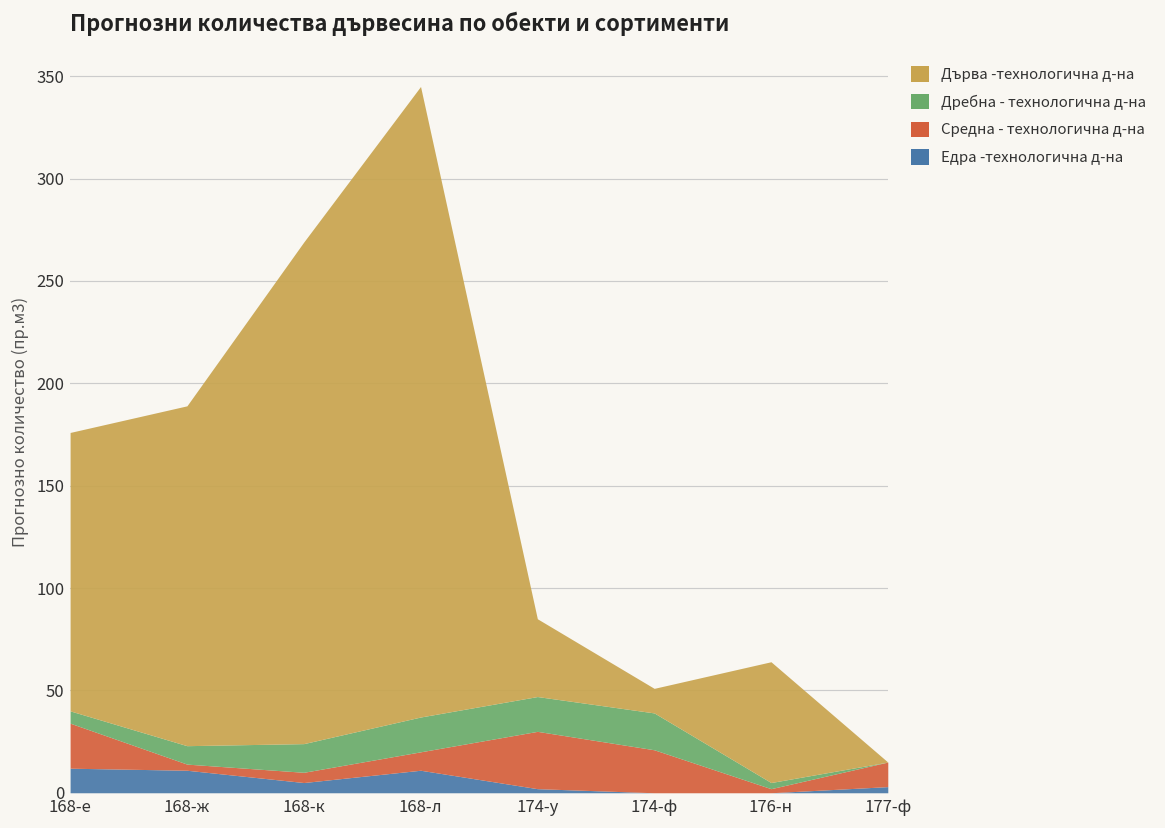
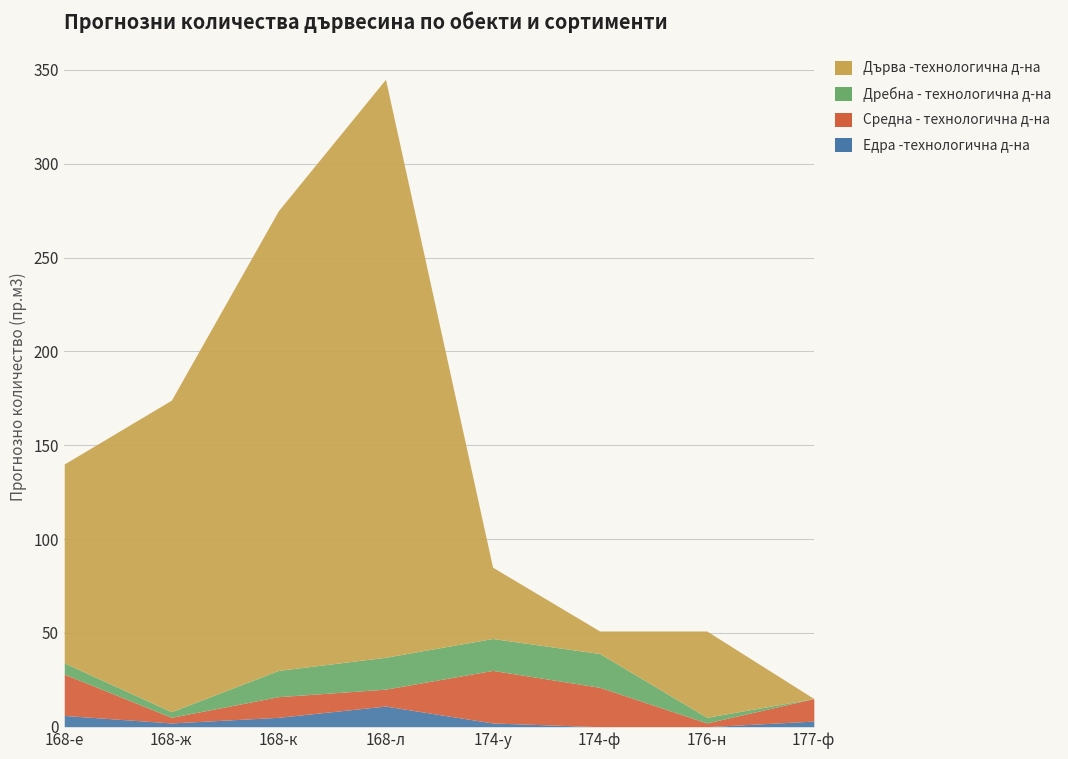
Едра -технологична д-на, 168-е: 12 -> 6
Дърва -технологична д-на, 168-е: 136 -> 106
Едра -технологична д-на, 168-ж: 11 -> 2
Дребна - технологична д-на, 168-ж: 9 -> 3
Средна - технологична д-на, 168-к: 5 -> 11
Дърва -технологична д-на, 176-н: 59 -> 46
